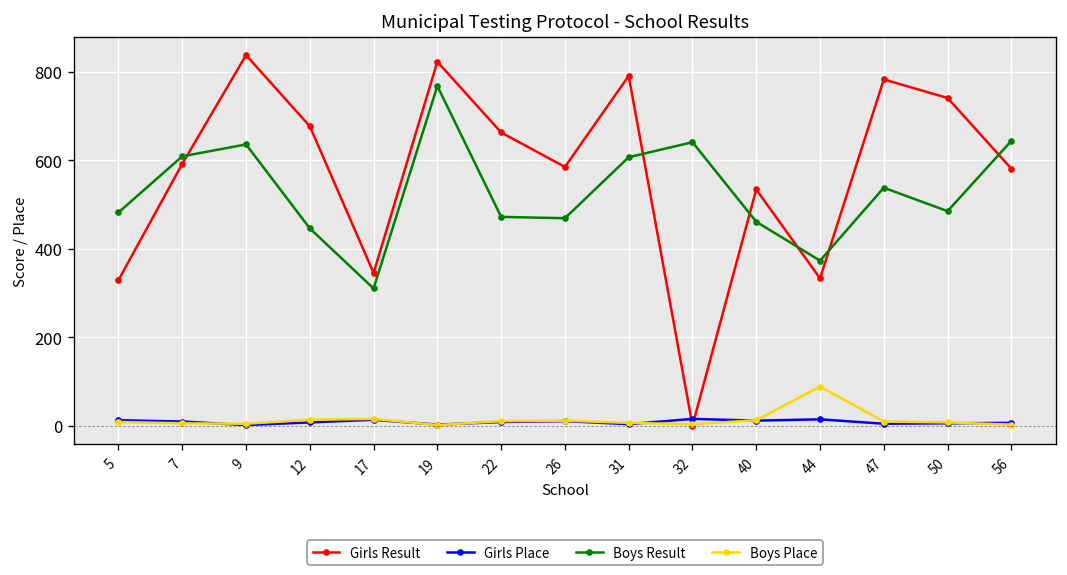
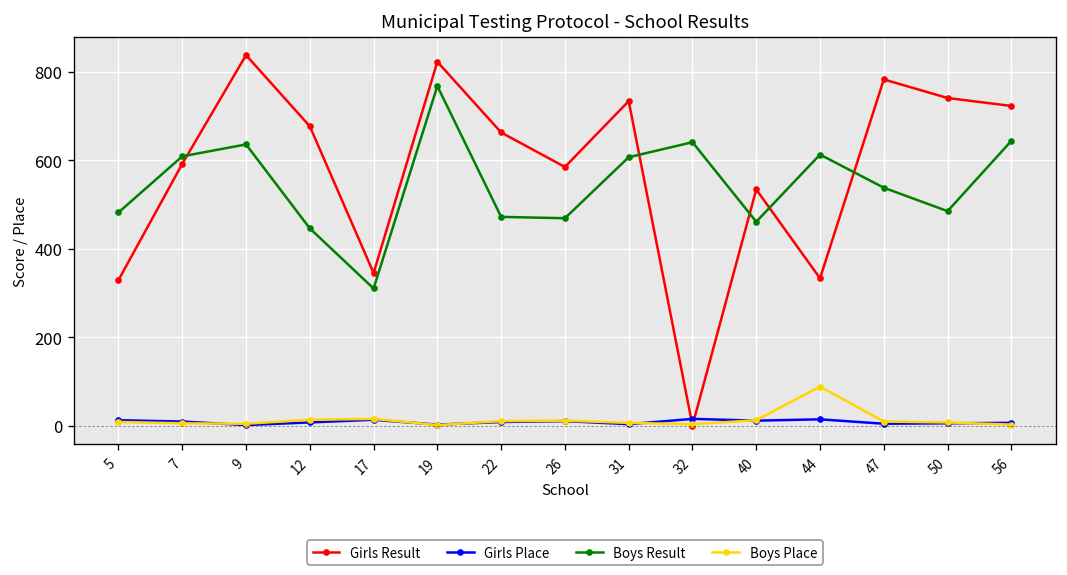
Girls Result, 31: 790 -> 730
Boys Result, 44: 370 -> 610
Girls Result, 56: 580 -> 720
